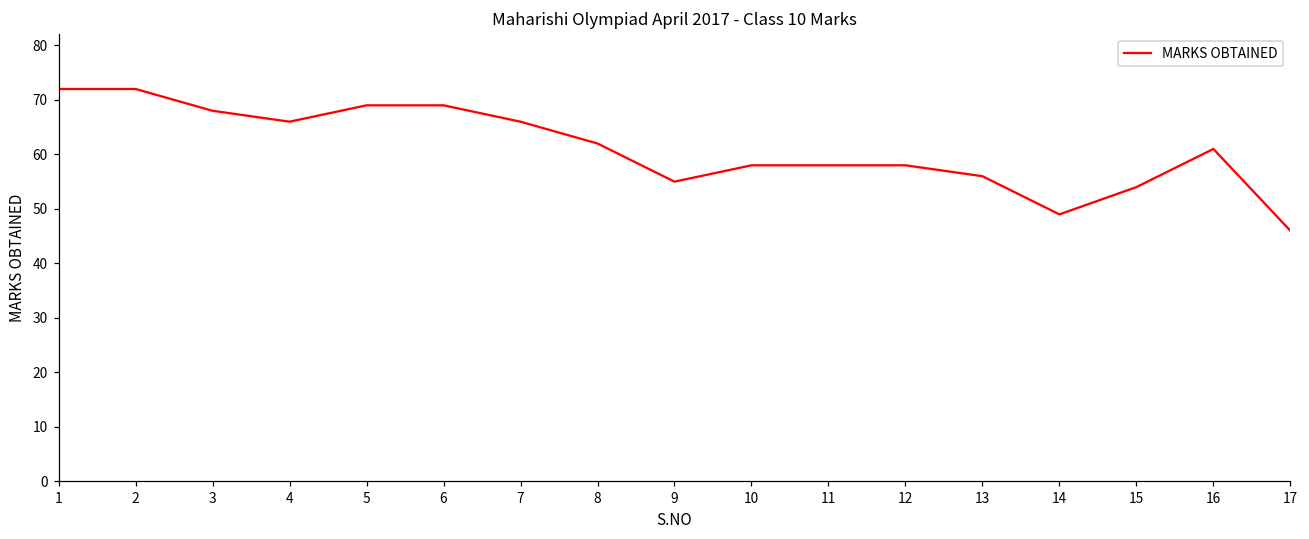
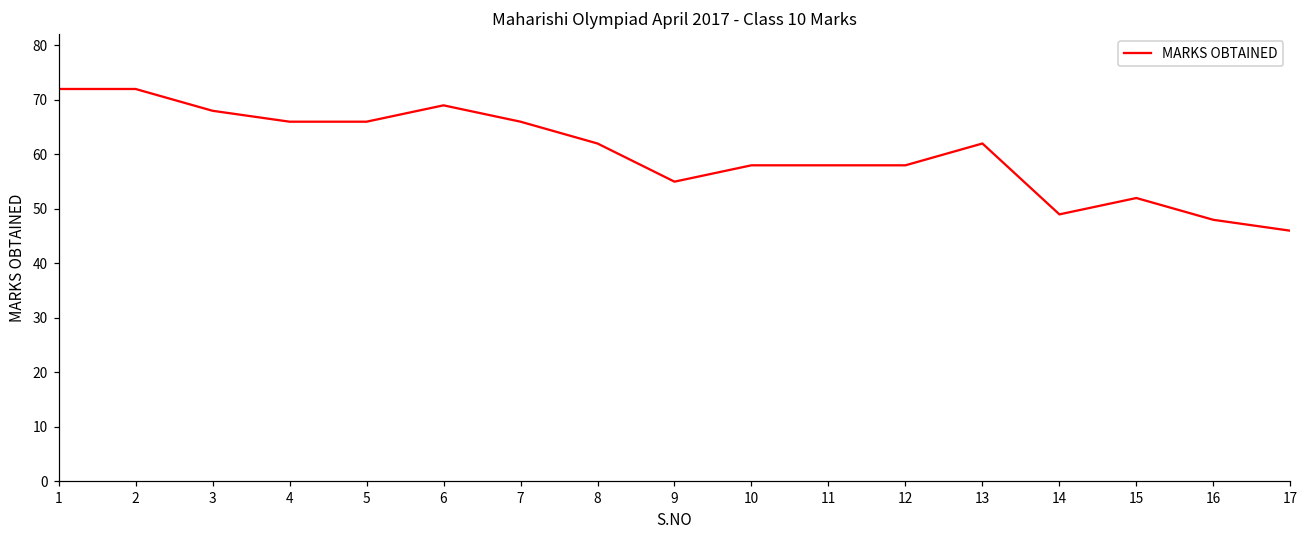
5: 69 -> 66
13: 56 -> 62
15: 54 -> 52
16: 61 -> 48
